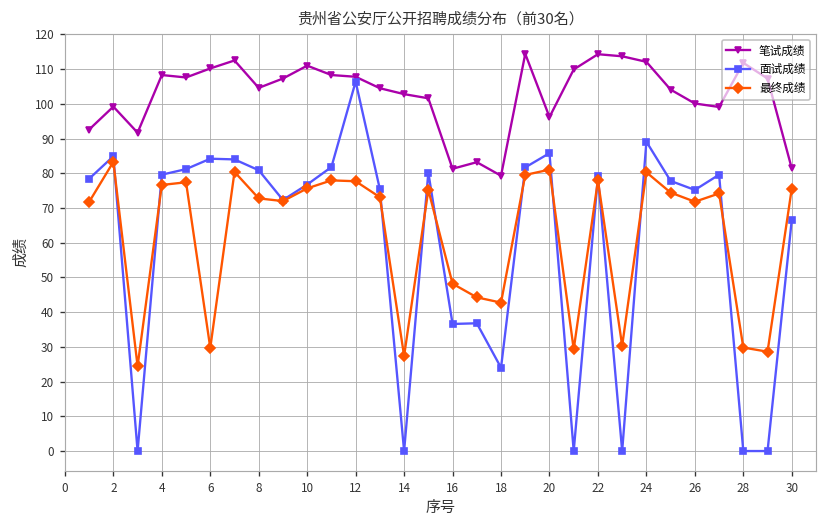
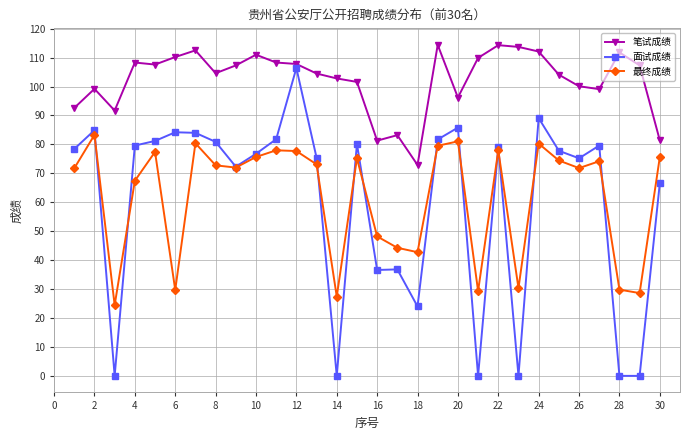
最终成绩, 4: 77 -> 67
笔试成绩, 18: 79 -> 73
